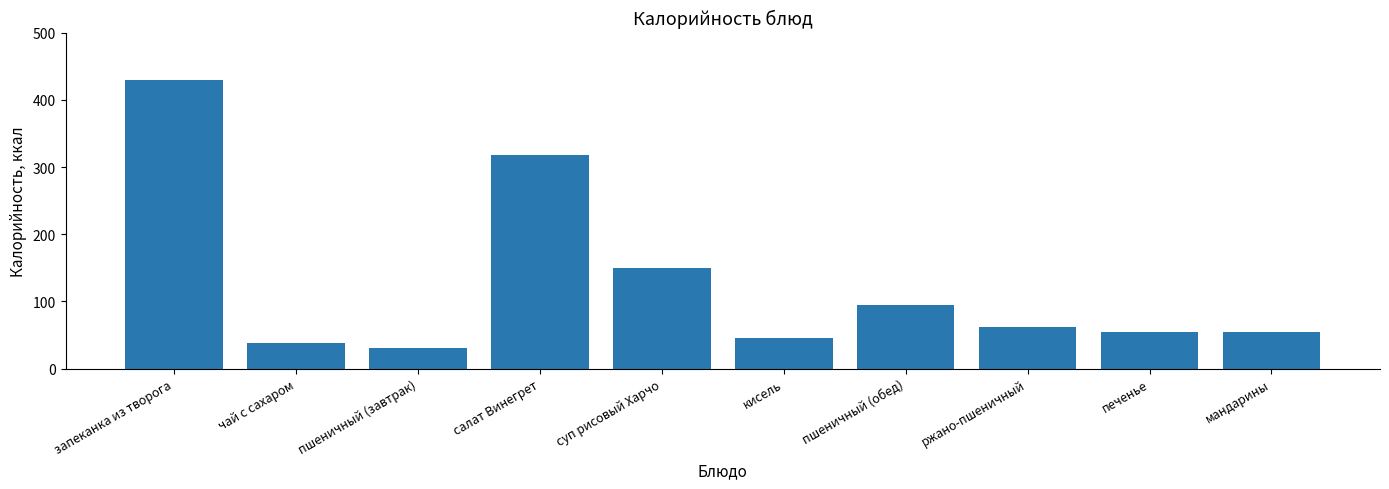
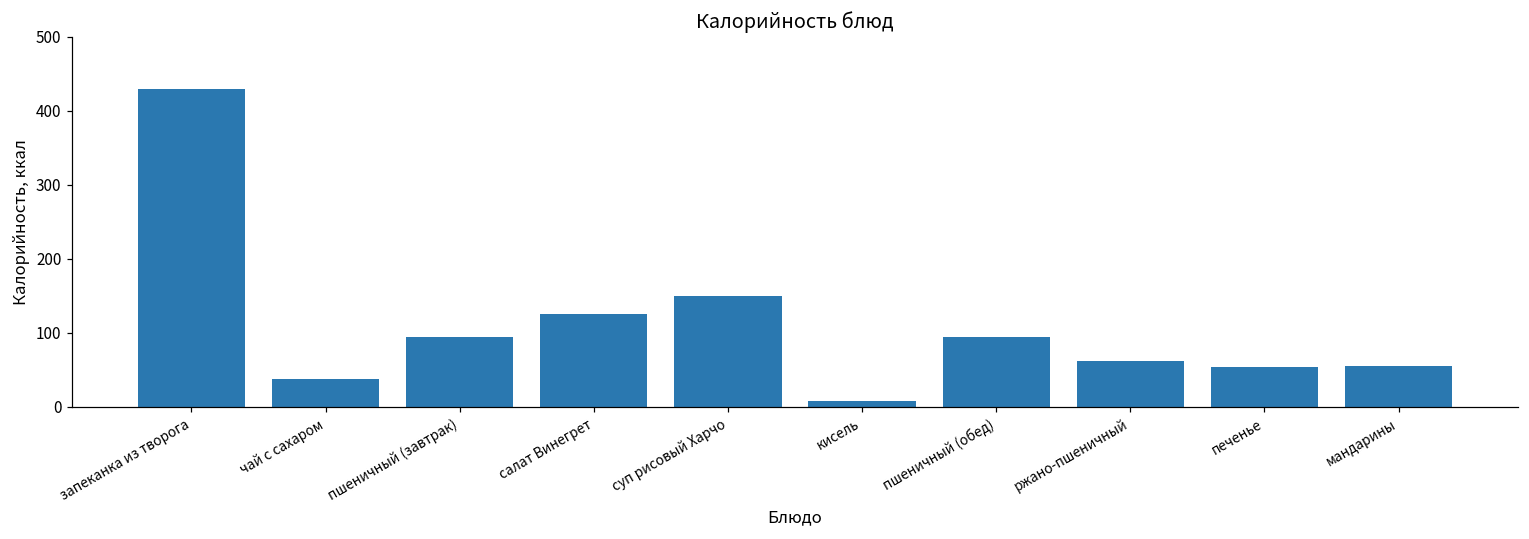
пшеничный (завтрак): 30 -> 90
салат Винегрет: 320 -> 130
кисель: 50 -> 10
